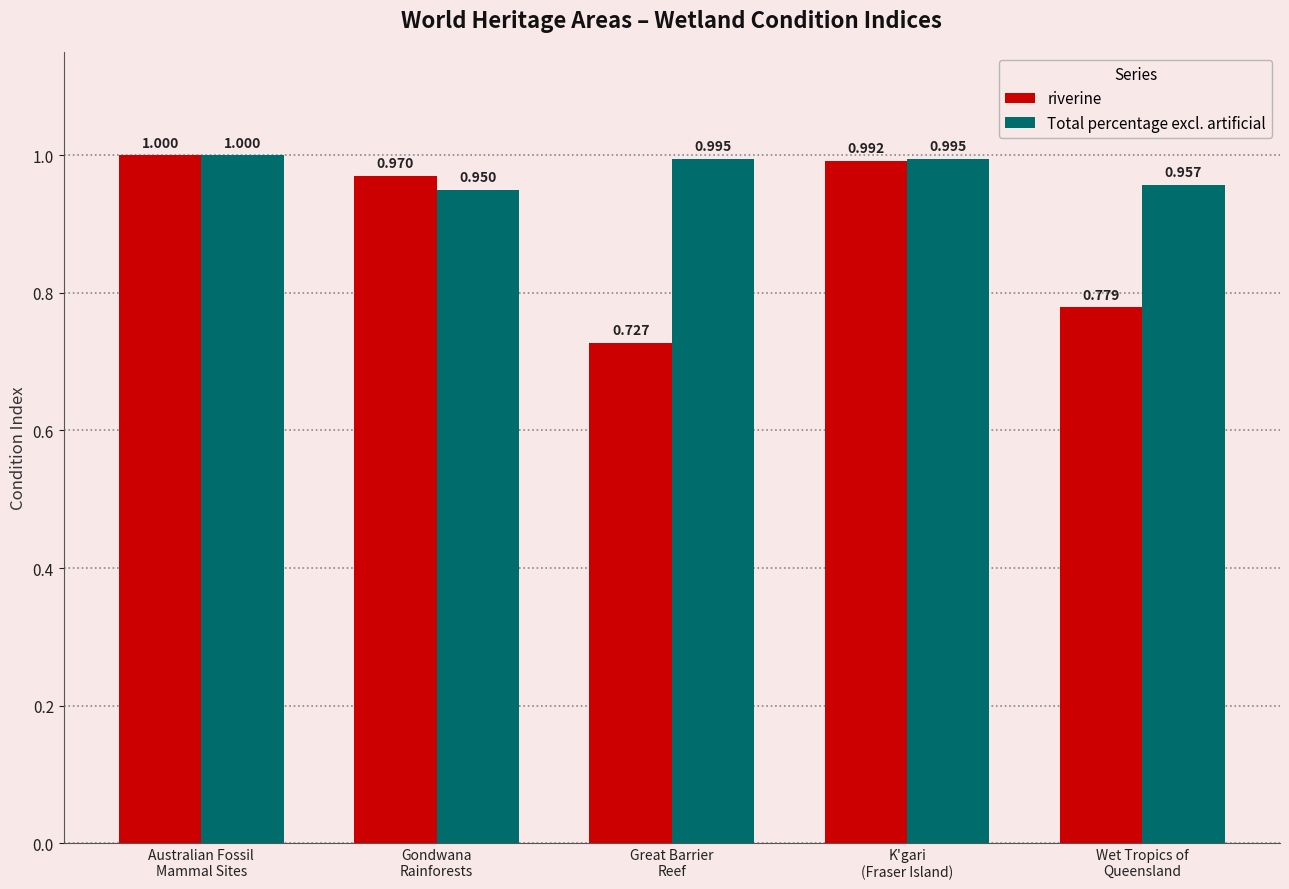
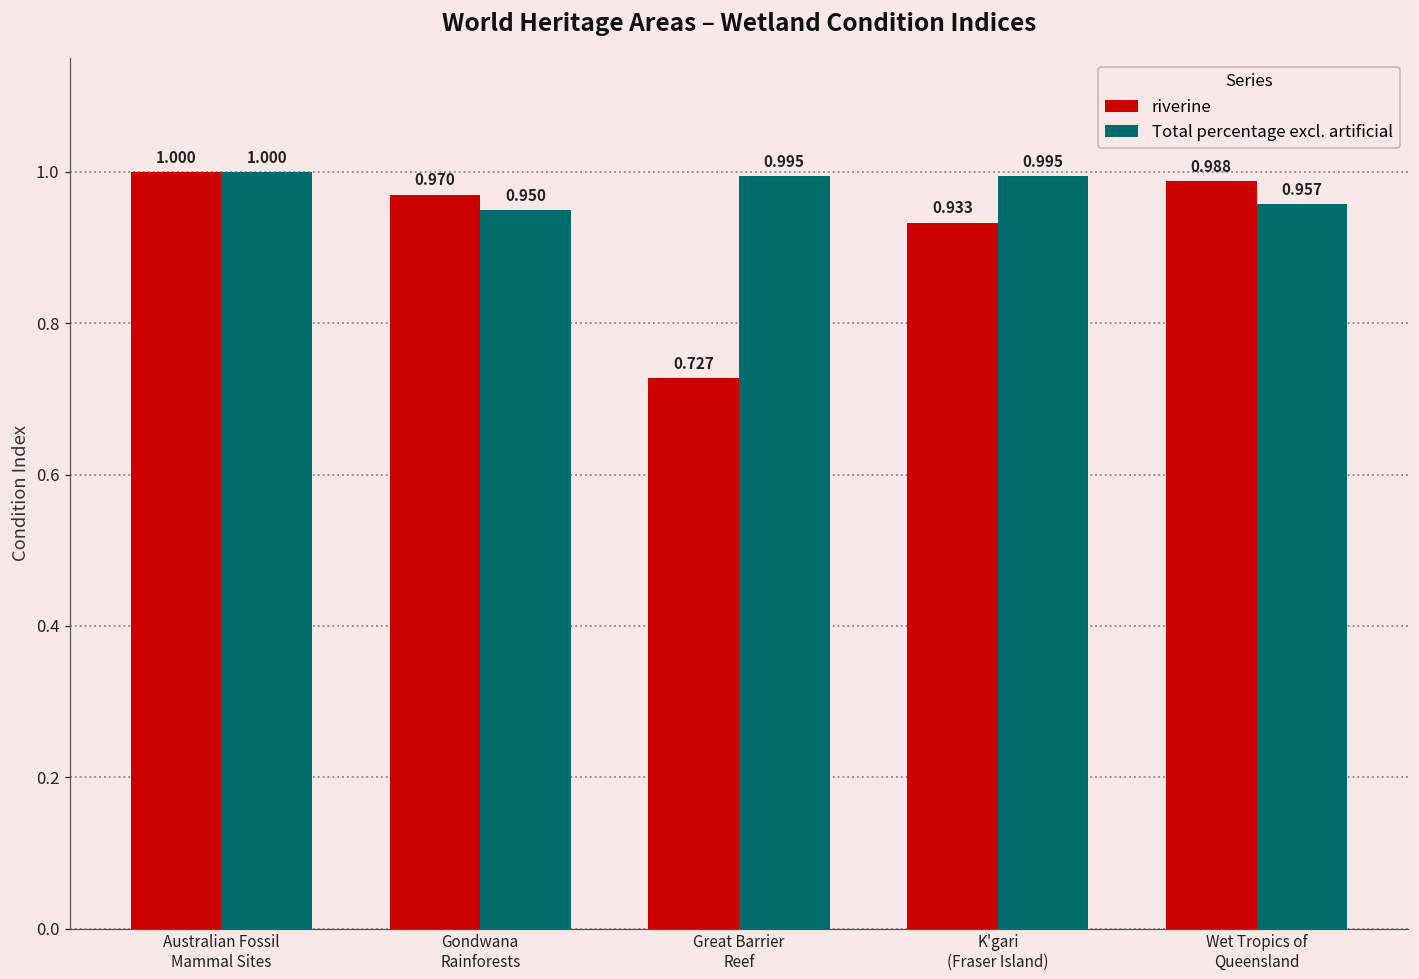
riverine, K'gari (Fraser Island): 0.992 -> 0.933
riverine, Wet Tropics of Queensland: 0.779 -> 0.988
